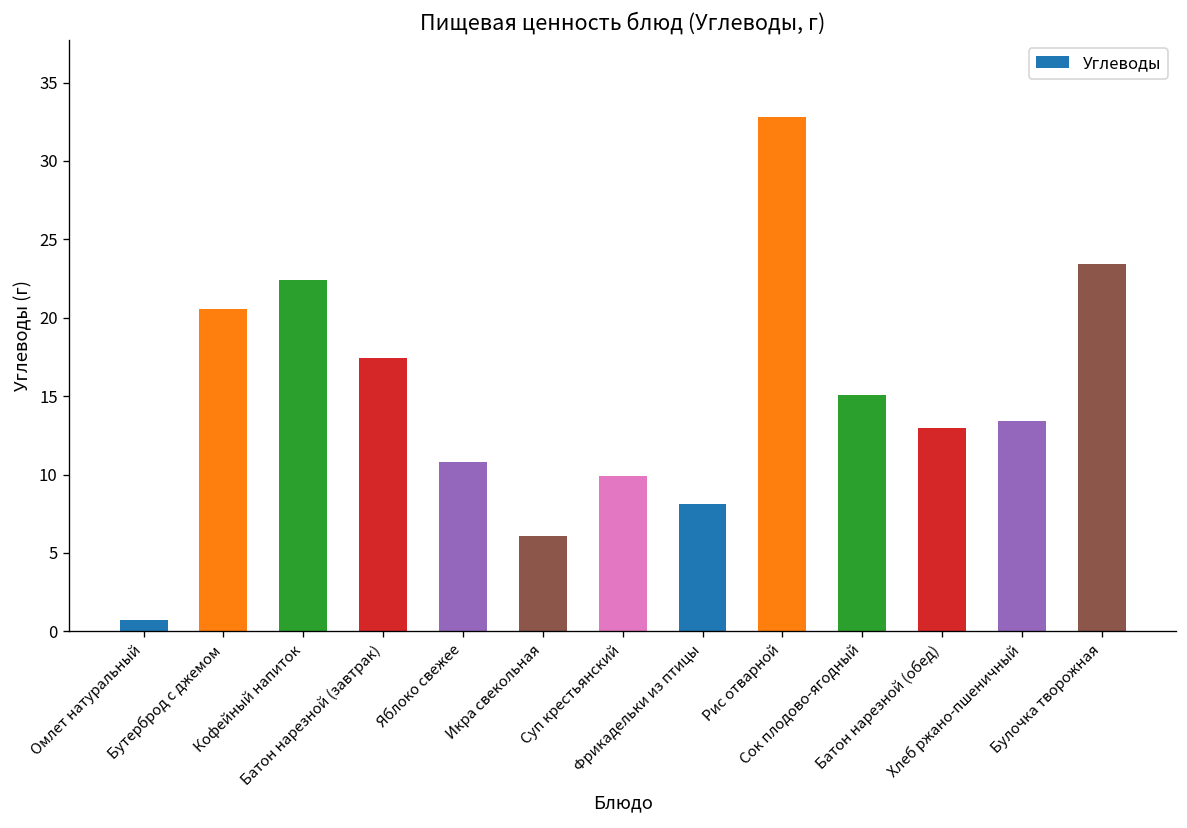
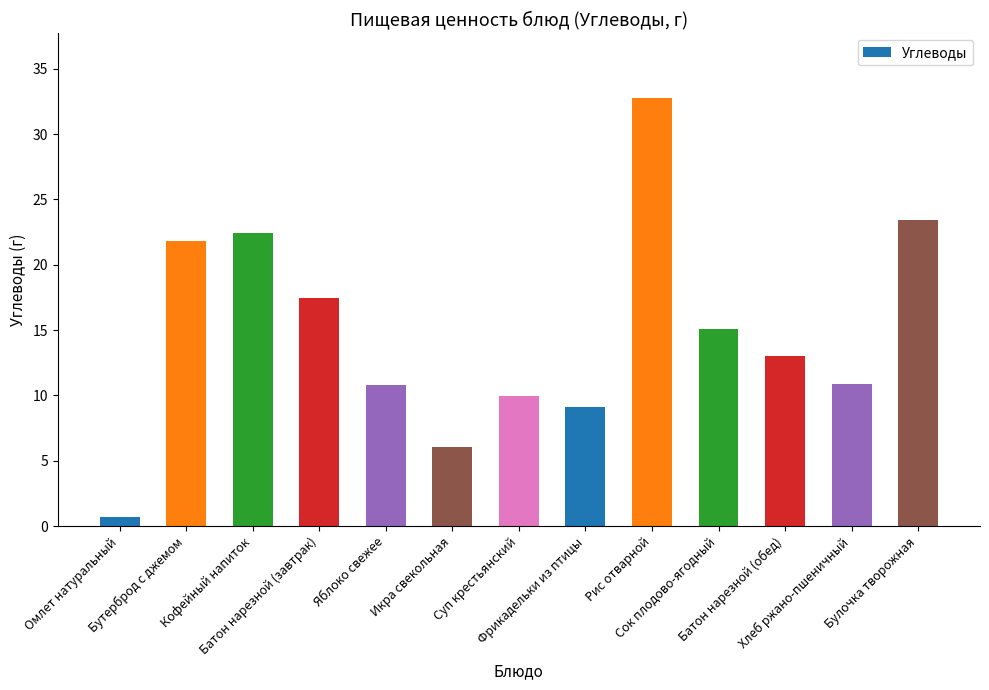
Бутерброд с джемом: 20.5 -> 21.8
Фрикадельки из птицы: 8.1 -> 9.1
Хлеб ржано-пшеничный: 13.4 -> 10.9
